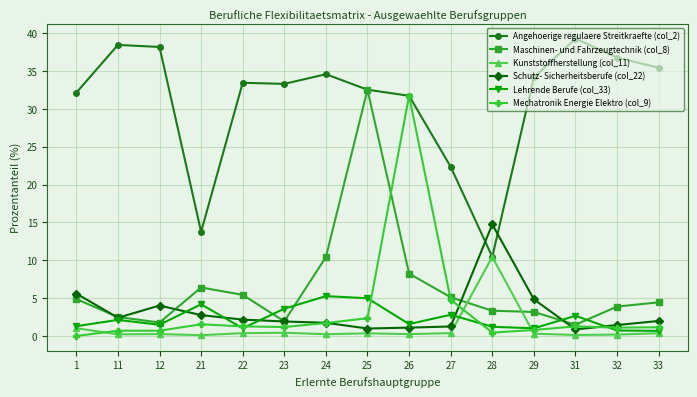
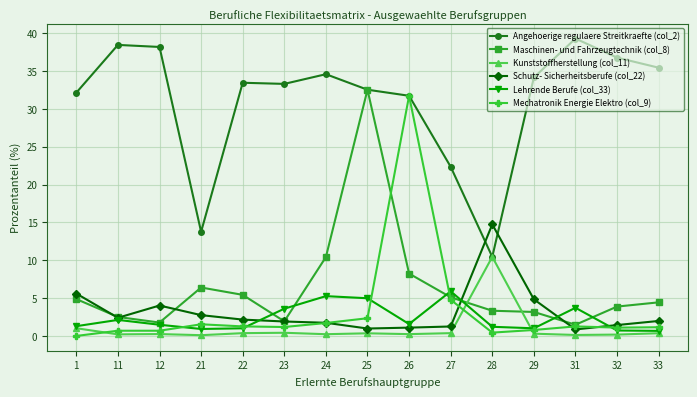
Lehrende Berufe (col_33), 21: 4 -> 1
Lehrende Berufe (col_33), 27: 3 -> 6
Lehrende Berufe (col_33), 31: 3 -> 4
